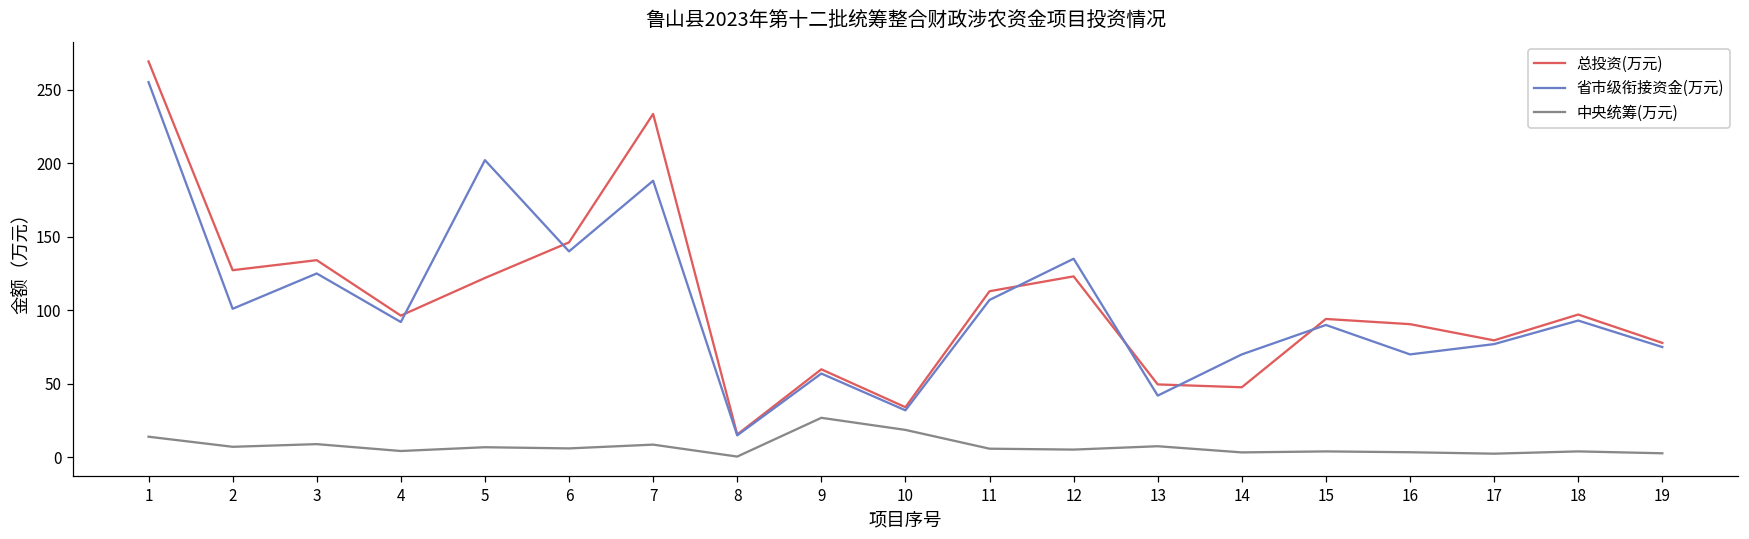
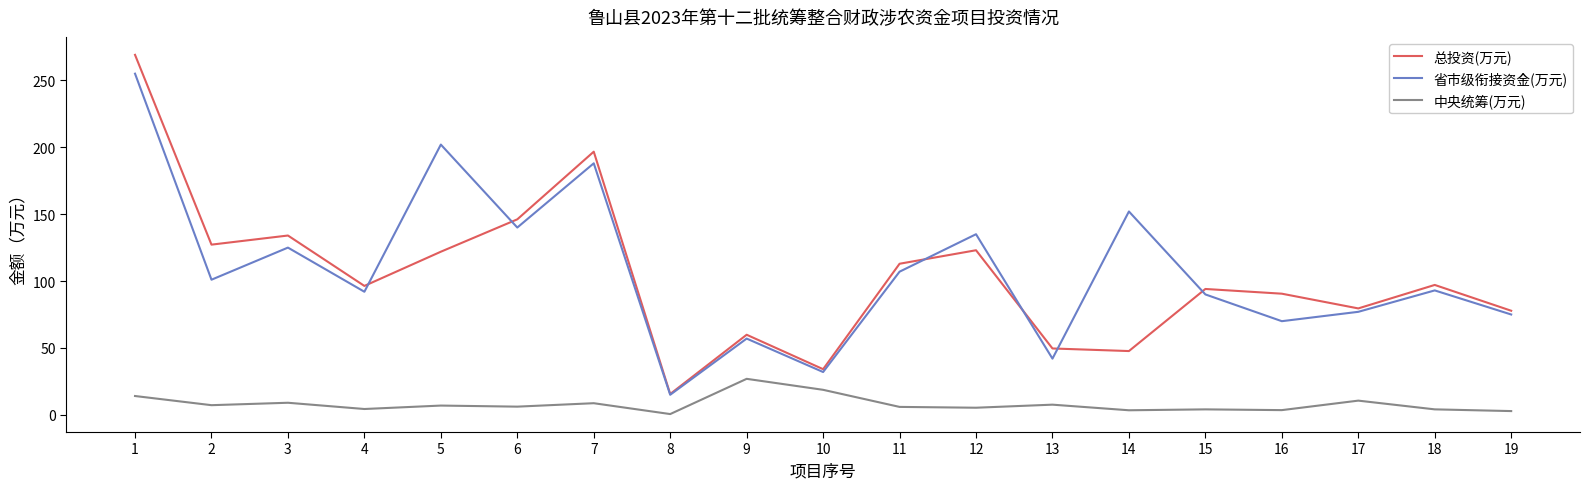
总投资(万元), 7: 233 -> 197
省市级衔接资金(万元), 14: 70 -> 152
中央统筹(万元), 17: 3 -> 11
